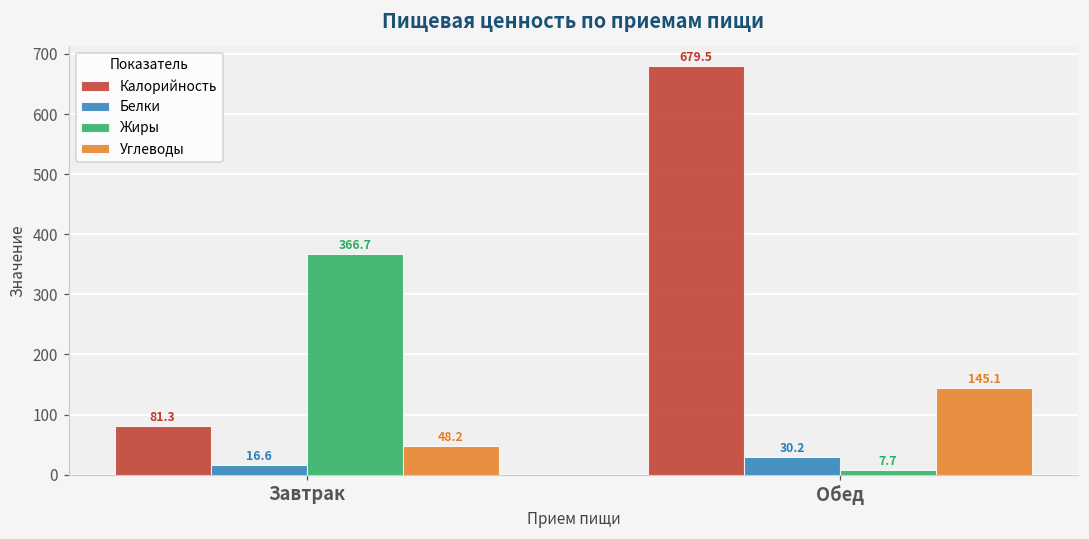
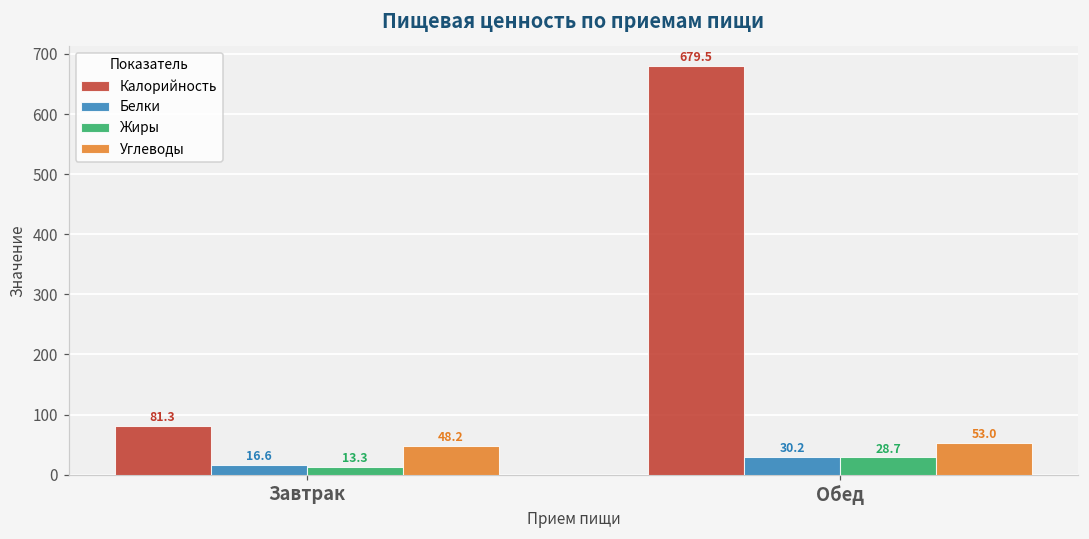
Жиры, Завтрак: 366.7 -> 13.3
Жиры, Обед: 7.7 -> 28.7
Углеводы, Обед: 145.1 -> 53.0
